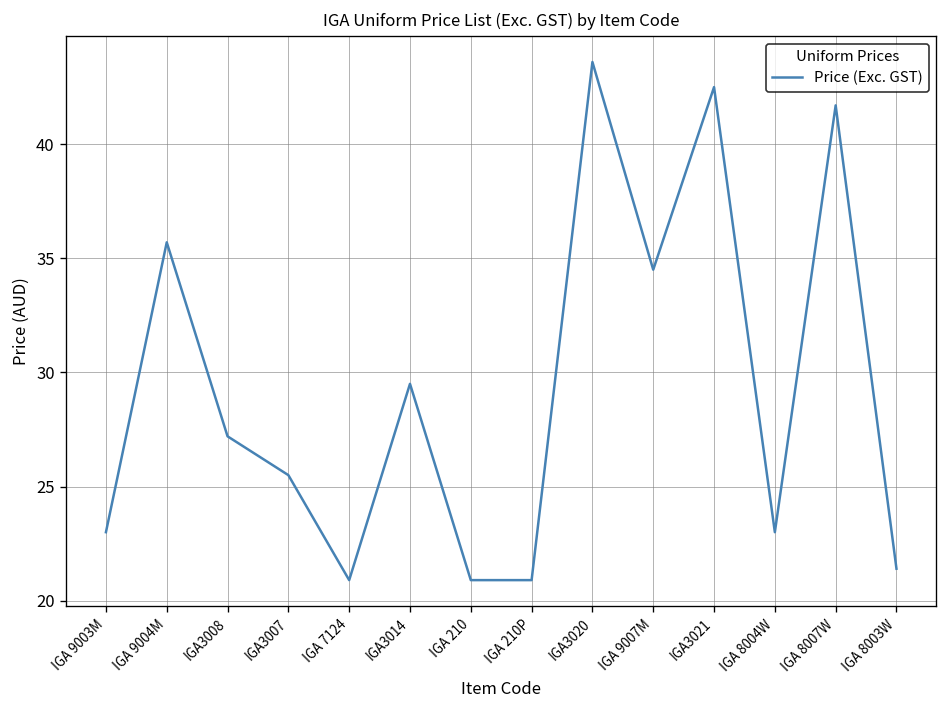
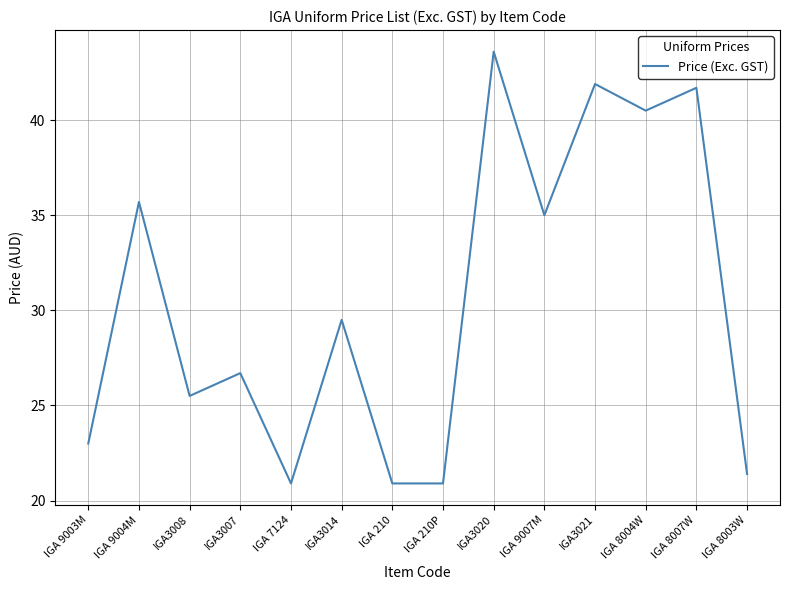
IGA3008: 27.2 -> 25.5
IGA3007: 25.5 -> 26.7
IGA 9007M: 34.5 -> 35.0
IGA3021: 42.5 -> 41.9
IGA 8004W: 23.0 -> 40.5
